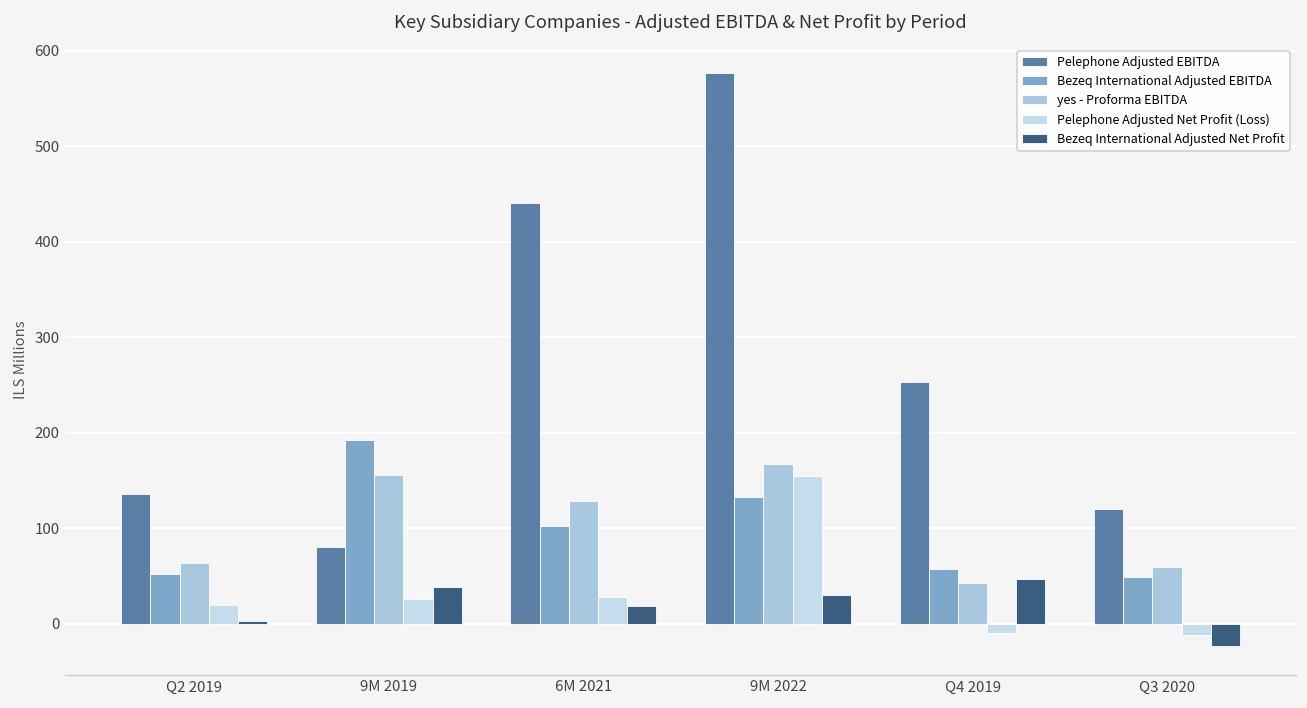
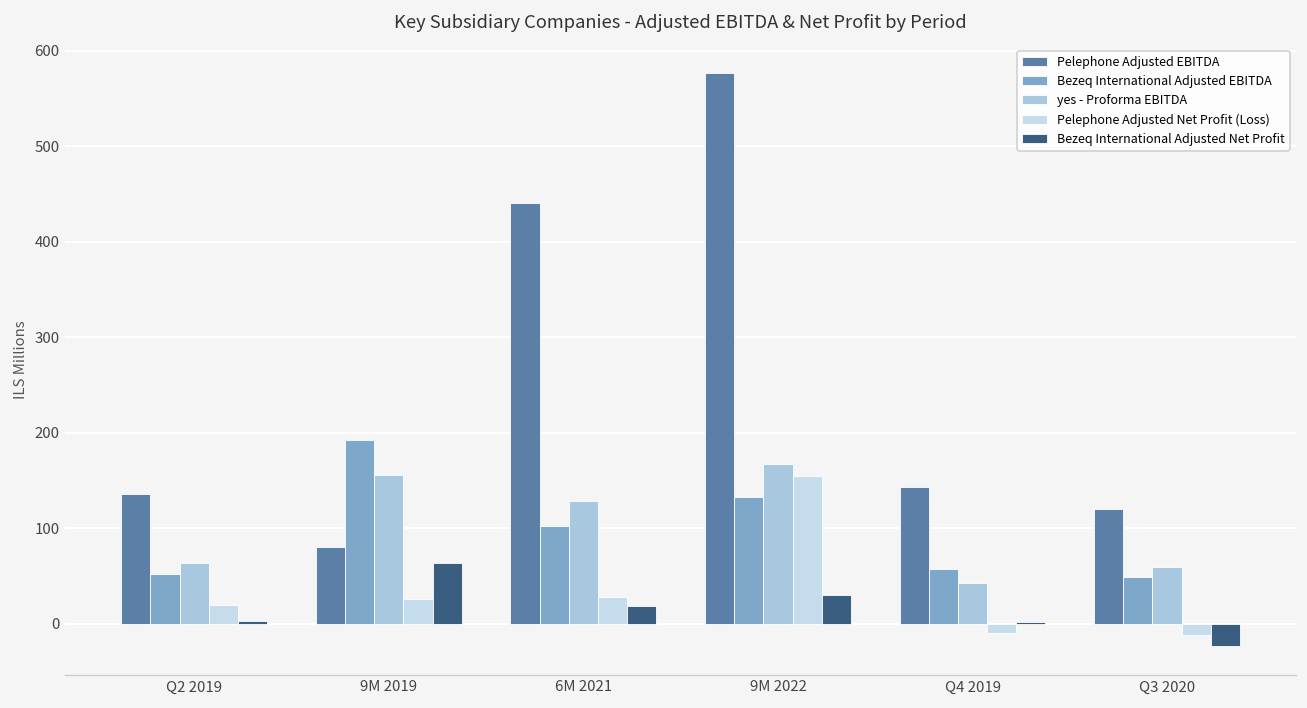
Bezeq International Adjusted Net Profit, 9M 2019: 40 -> 60
Pelephone Adjusted EBITDA, Q4 2019: 250 -> 140
Bezeq International Adjusted Net Profit, Q4 2019: 50 -> 0
